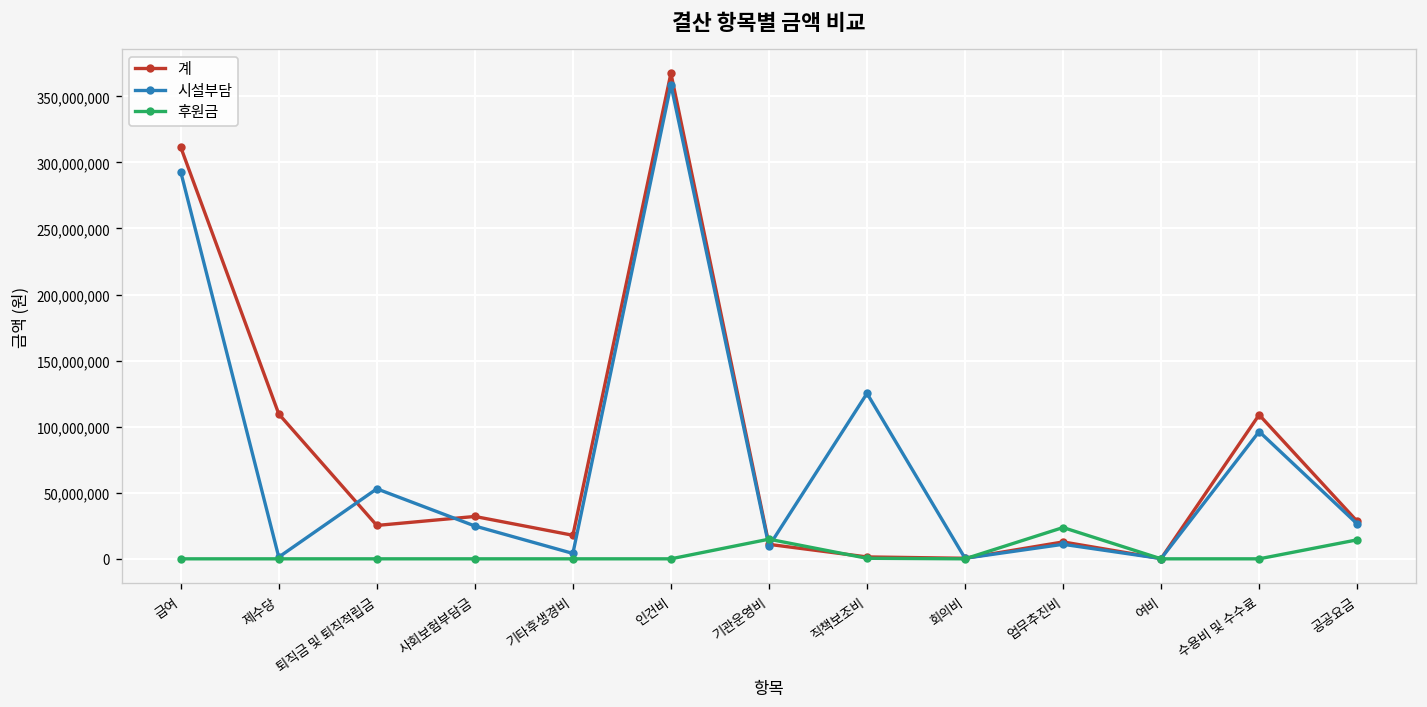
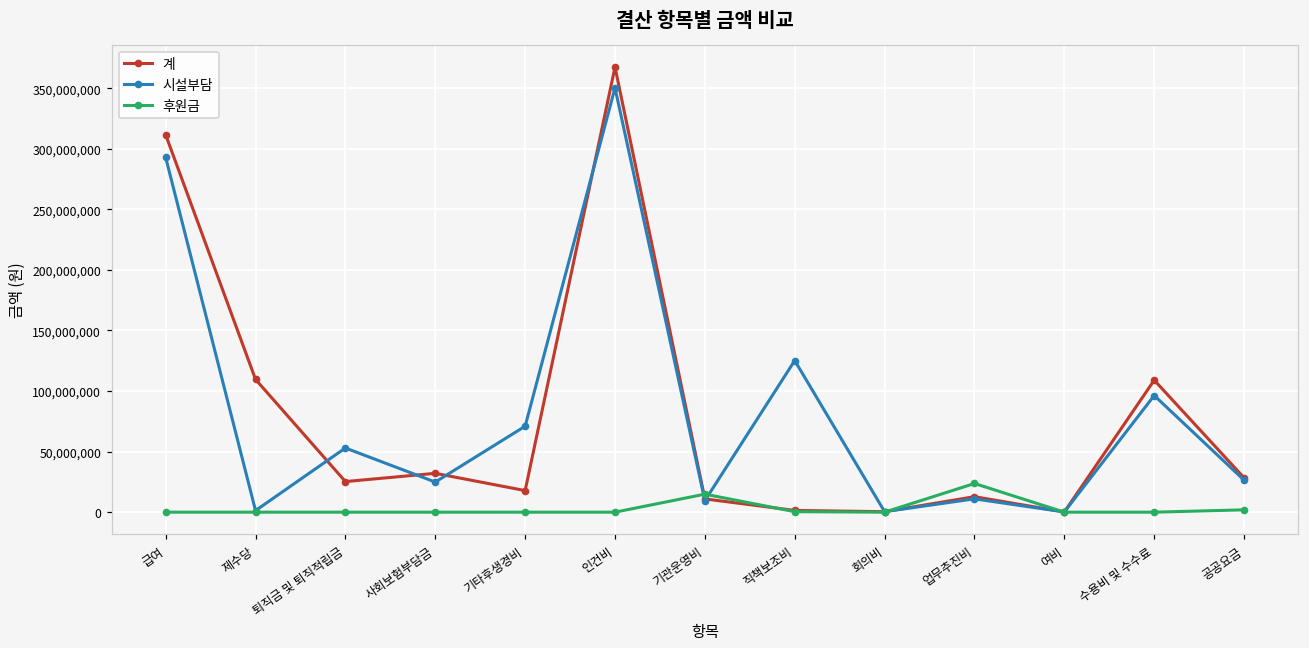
시설부담, 기타후생경비: 4,000,000 -> 71,000,000
시설부담, 인건비: 359,000,000 -> 350,000,000
후원금, 공공요금: 14,000,000 -> 2,000,000
